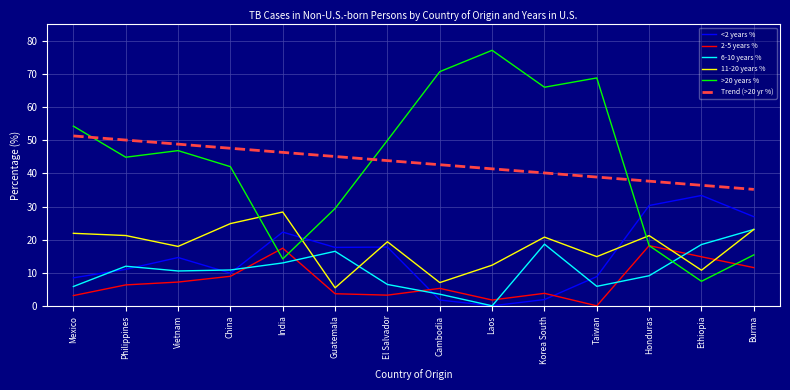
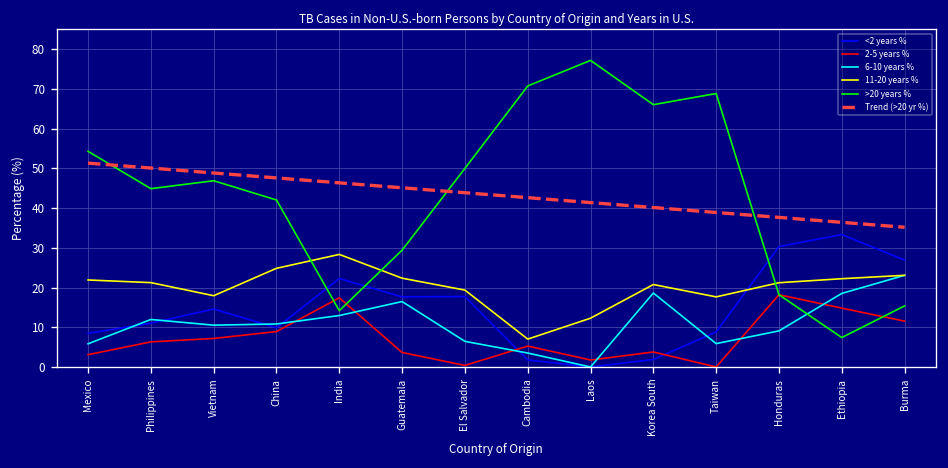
11-20 years %, Guatemala: 5 -> 22
2-5 years %, El Salvador: 3 -> 0
11-20 years %, Taiwan: 15 -> 18
11-20 years %, Ethiopia: 11 -> 22
